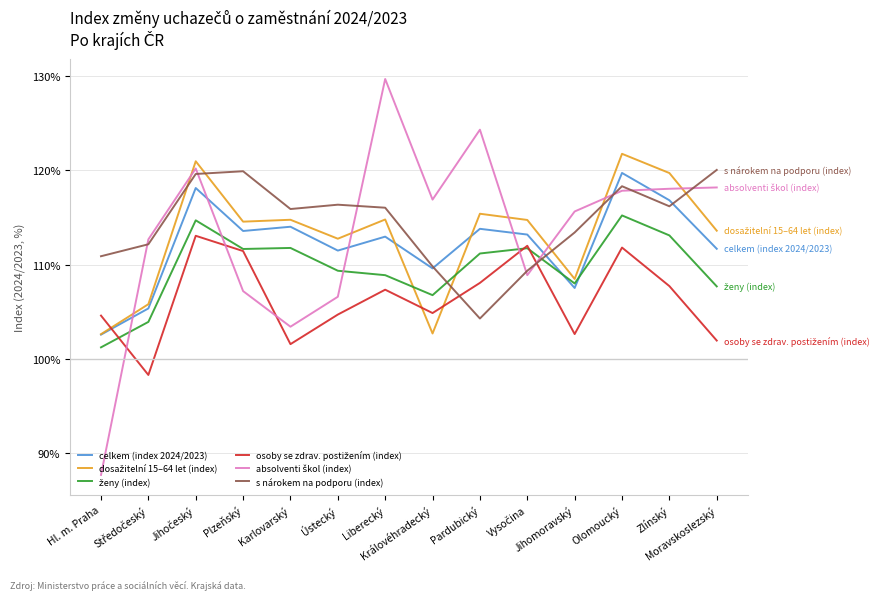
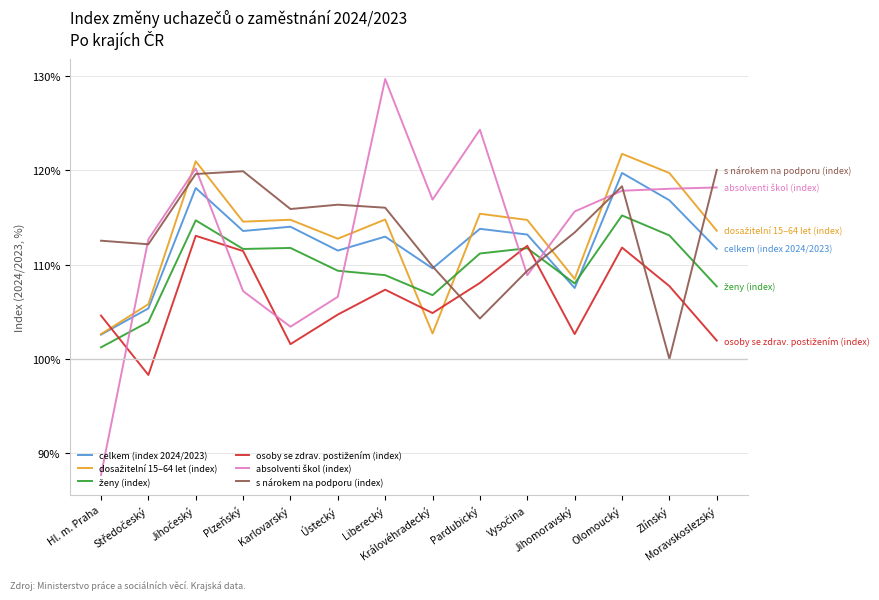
s nárokem na podporu (index), Hl. m. Praha: 111% -> 113%
s nárokem na podporu (index), Zlínský: 116% -> 100%
